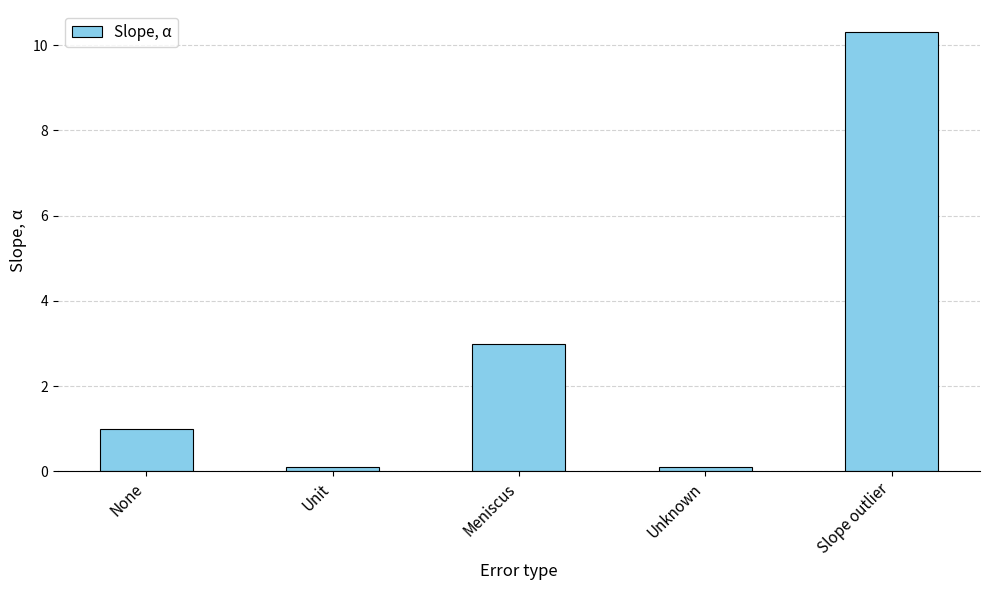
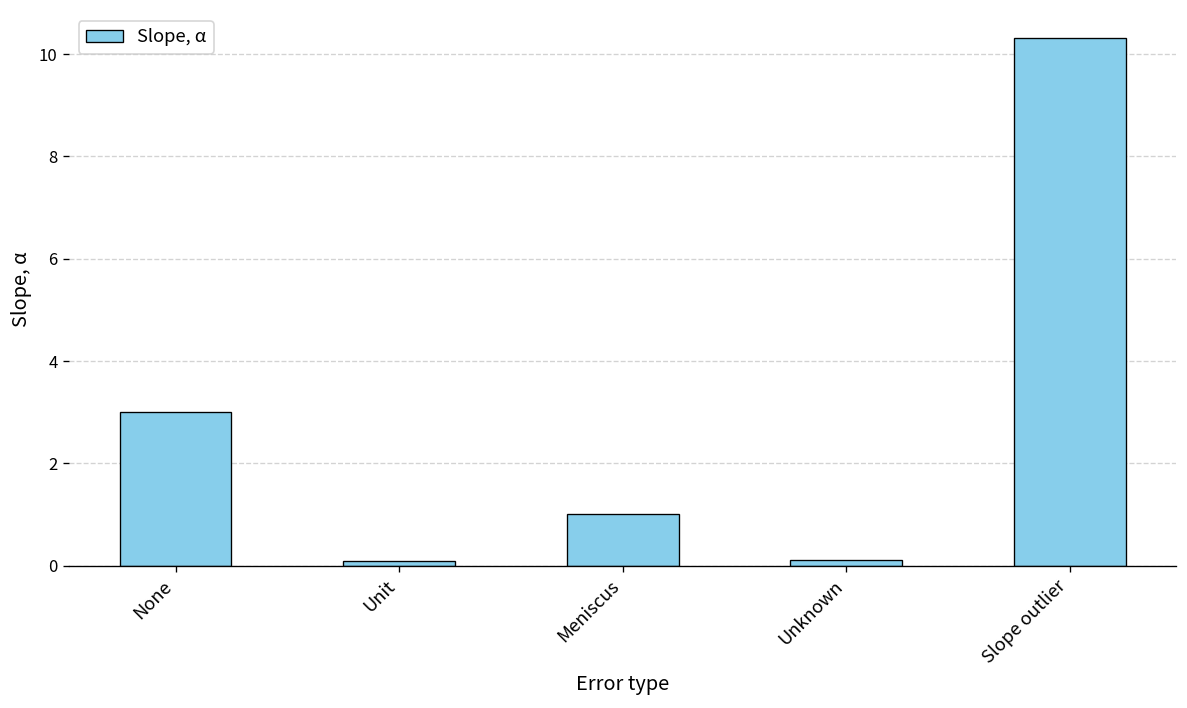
None: 1 -> 3
Meniscus: 3 -> 1
